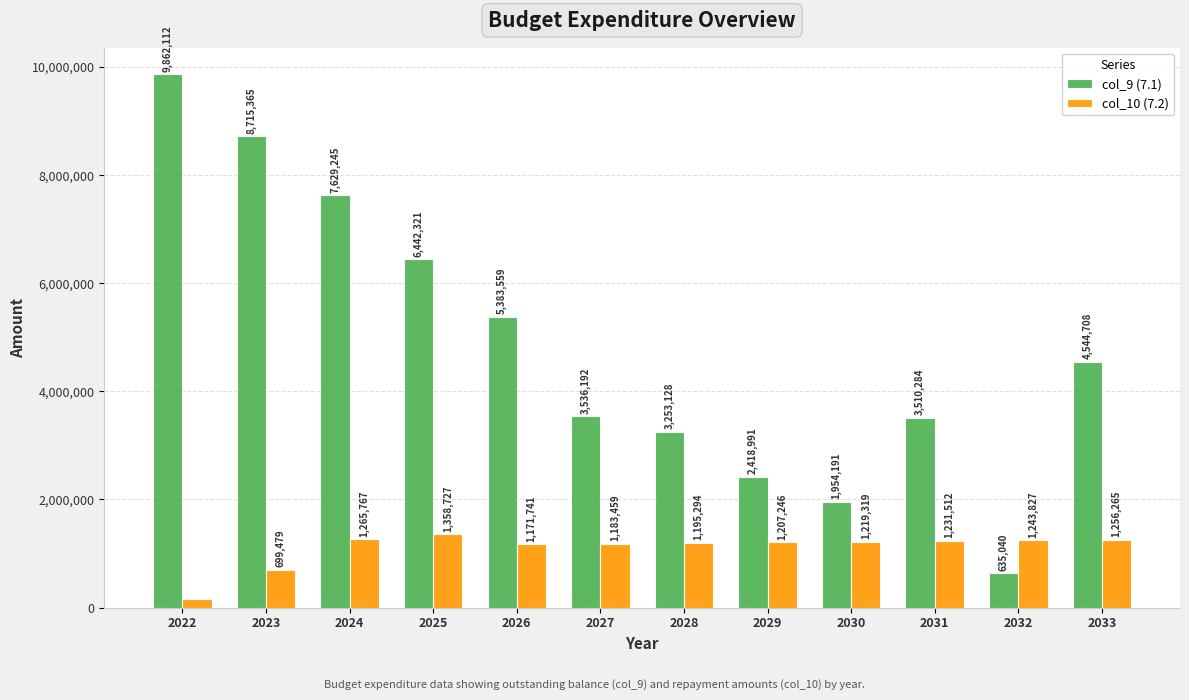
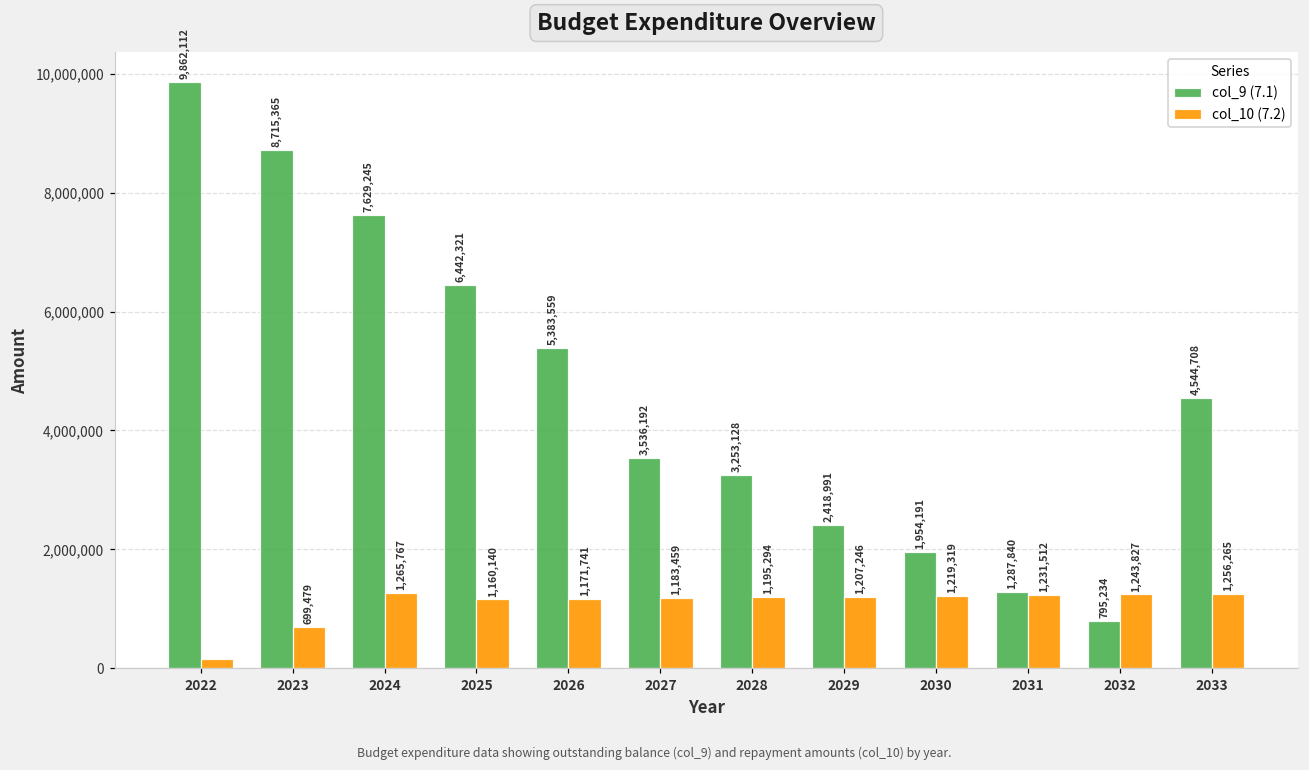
col_10 (7.2), 2025: 1,358,727 -> 1,160,140
col_9 (7.1), 2031: 3,510,284 -> 1,287,840
col_9 (7.1), 2032: 635,040 -> 795,234
